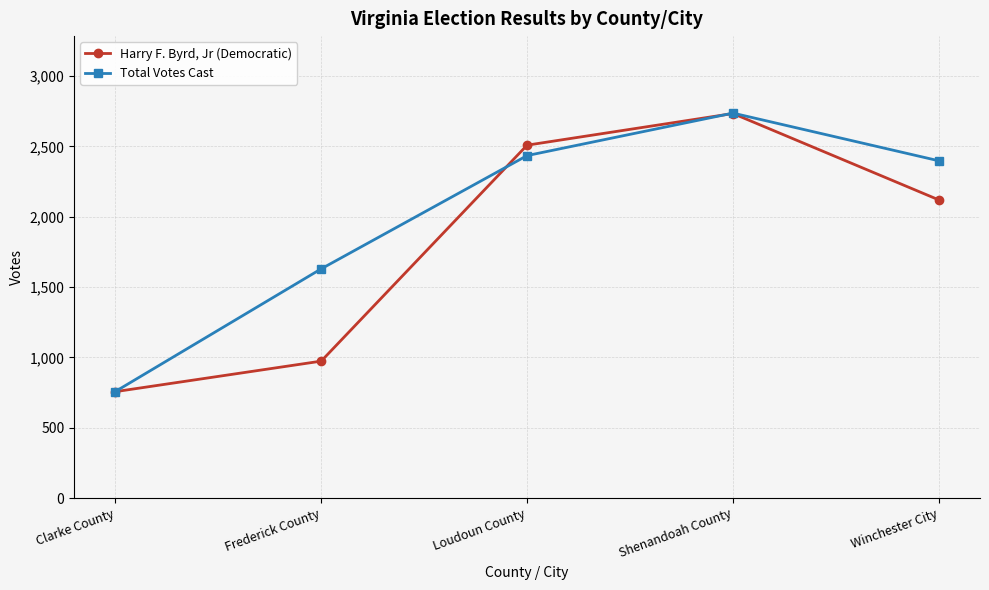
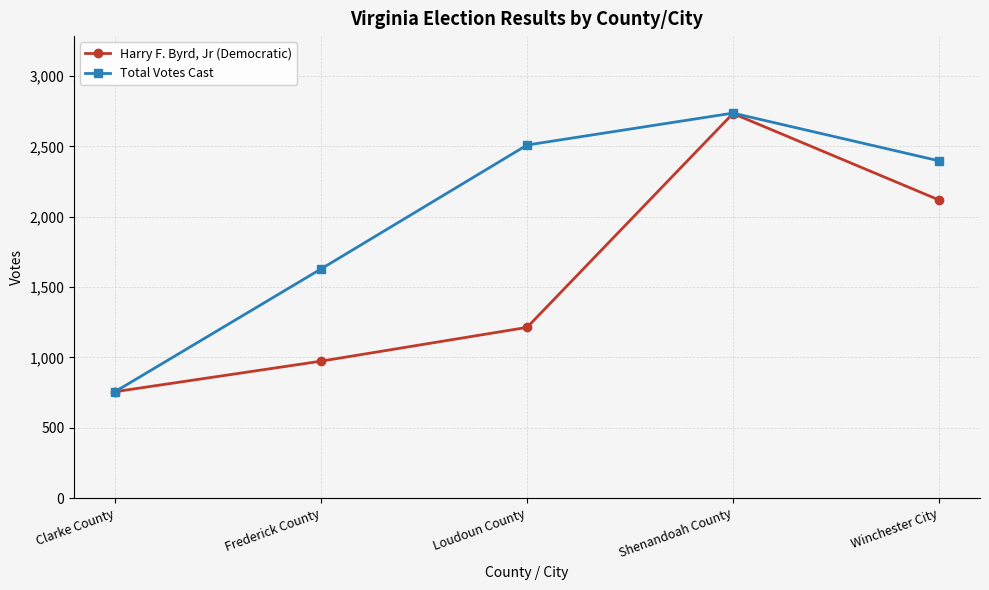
Harry F. Byrd, Jr (Democratic), Loudoun County: 2,510 -> 1,210
Total Votes Cast, Loudoun County: 2,430 -> 2,510
